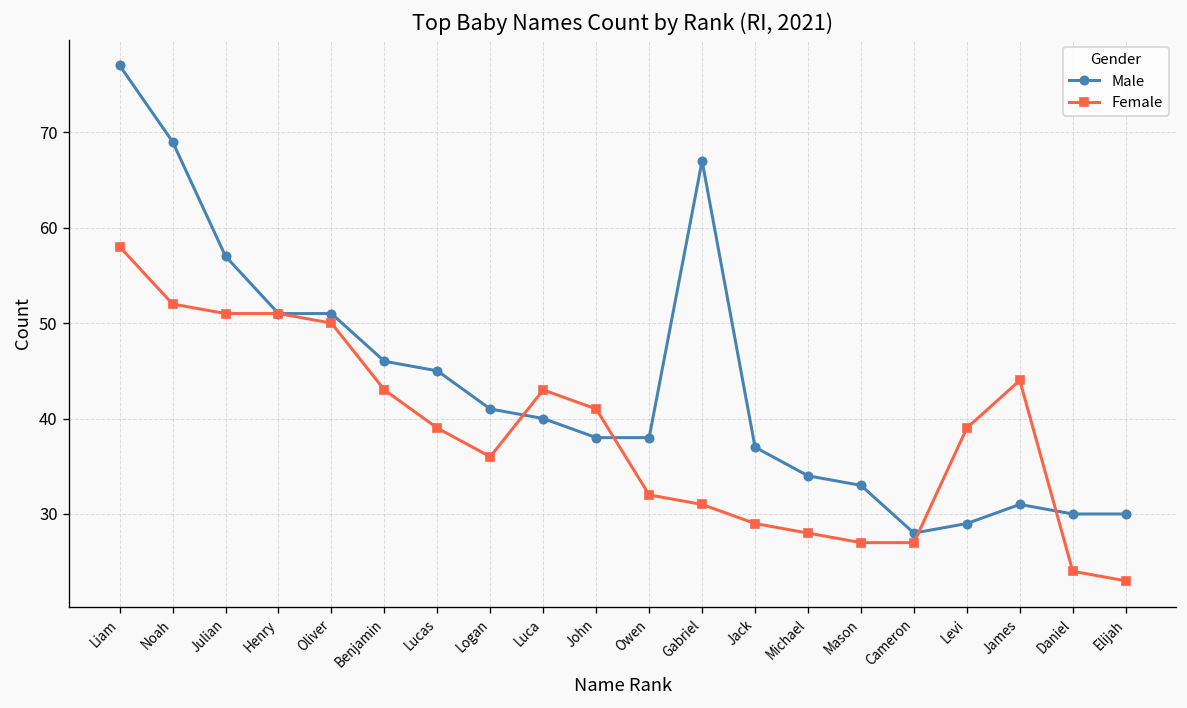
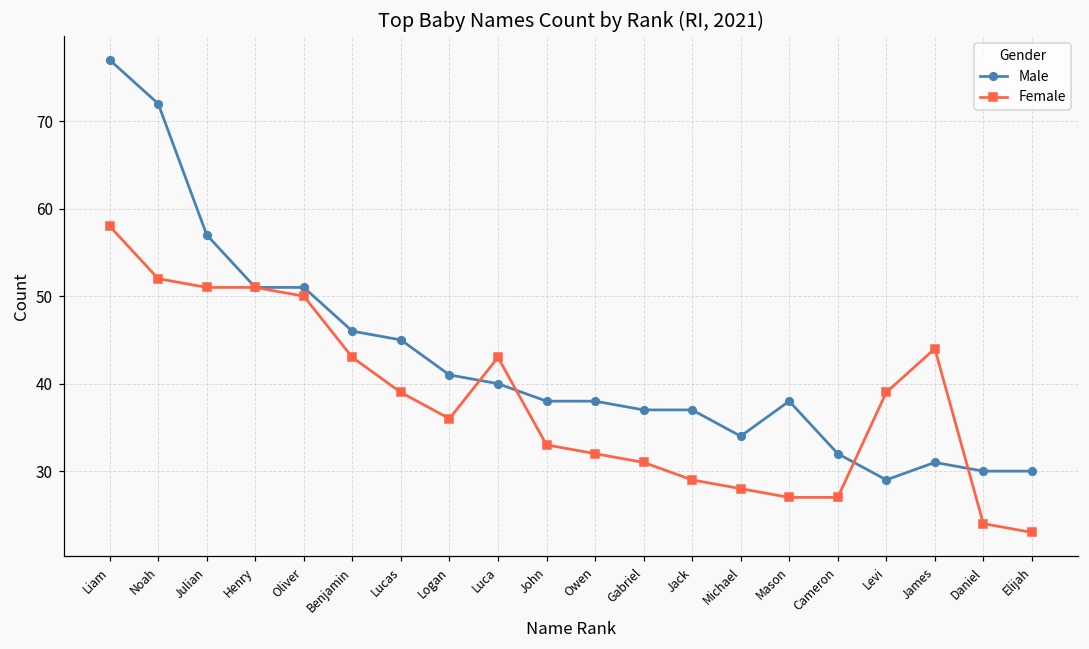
Male, Noah: 69 -> 72
Female, John: 41 -> 33
Male, Gabriel: 67 -> 37
Male, Mason: 33 -> 38
Male, Cameron: 28 -> 32
